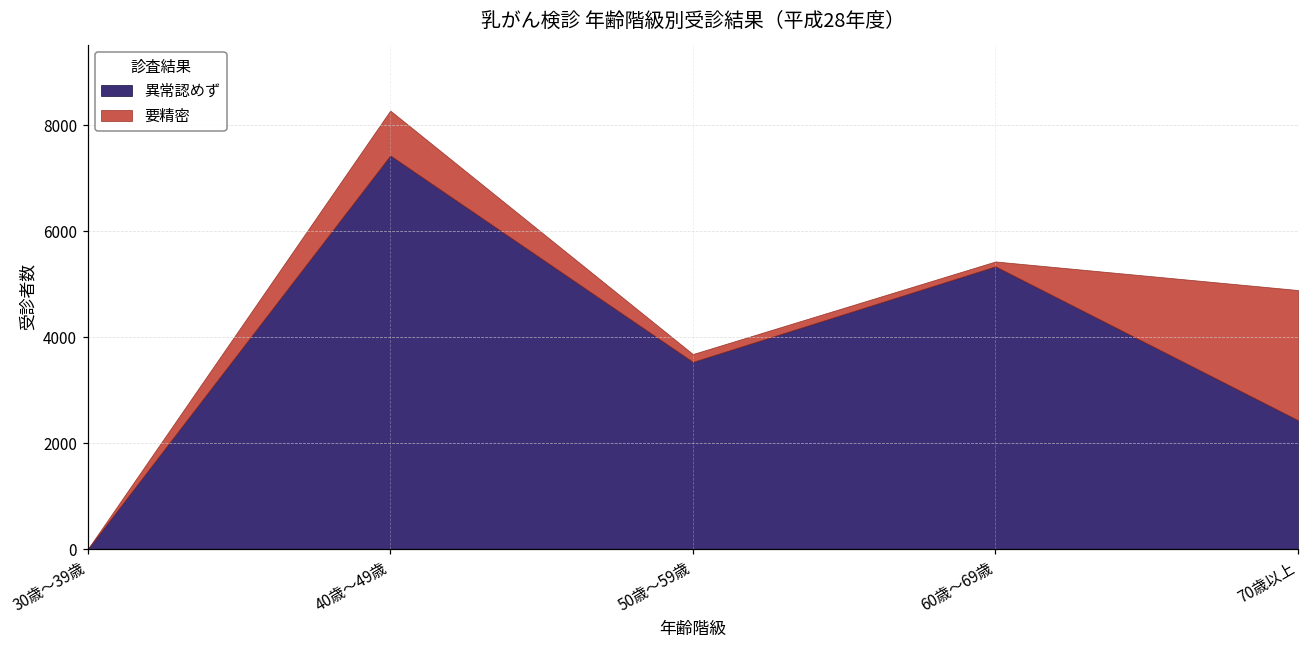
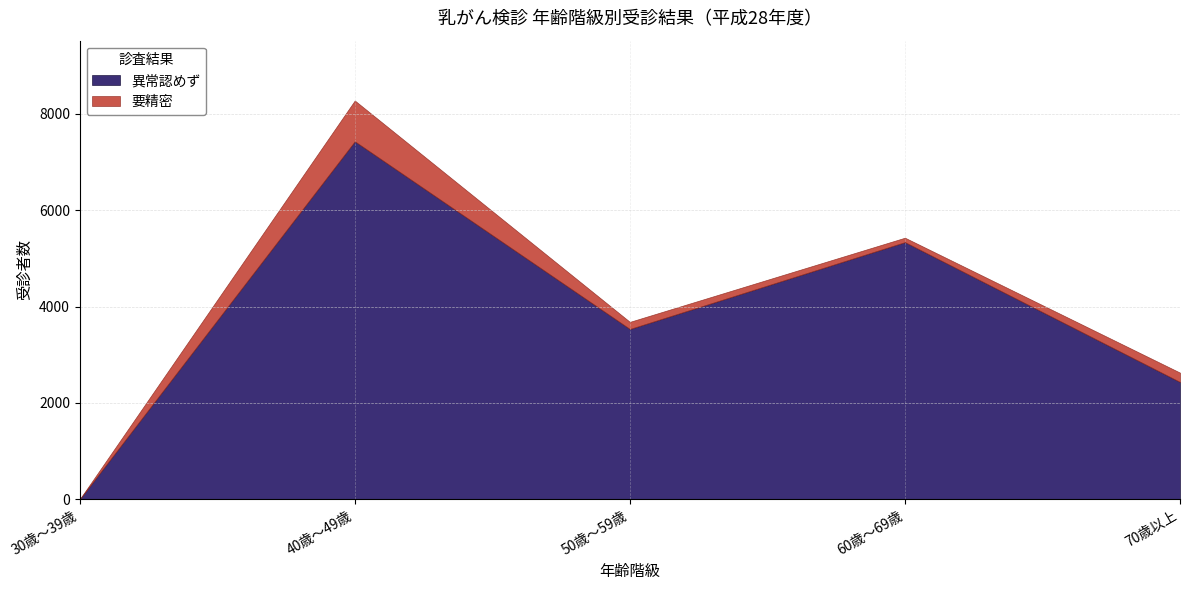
要精密, 70歳以上: 2500 -> 200
